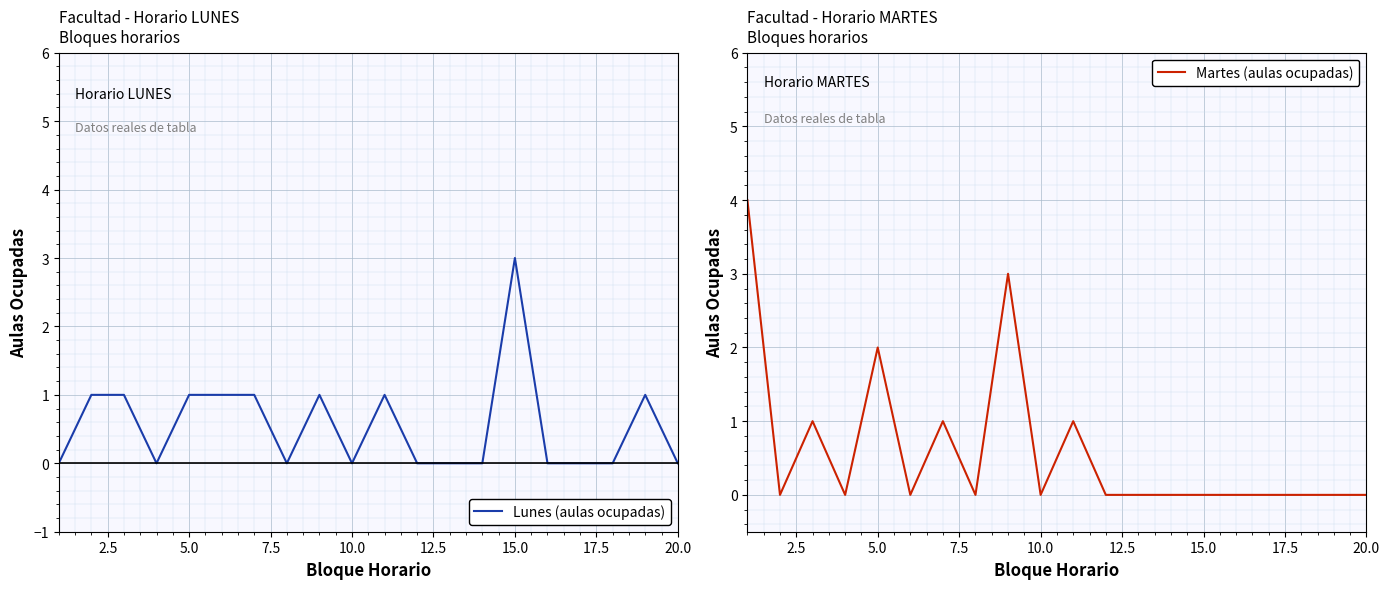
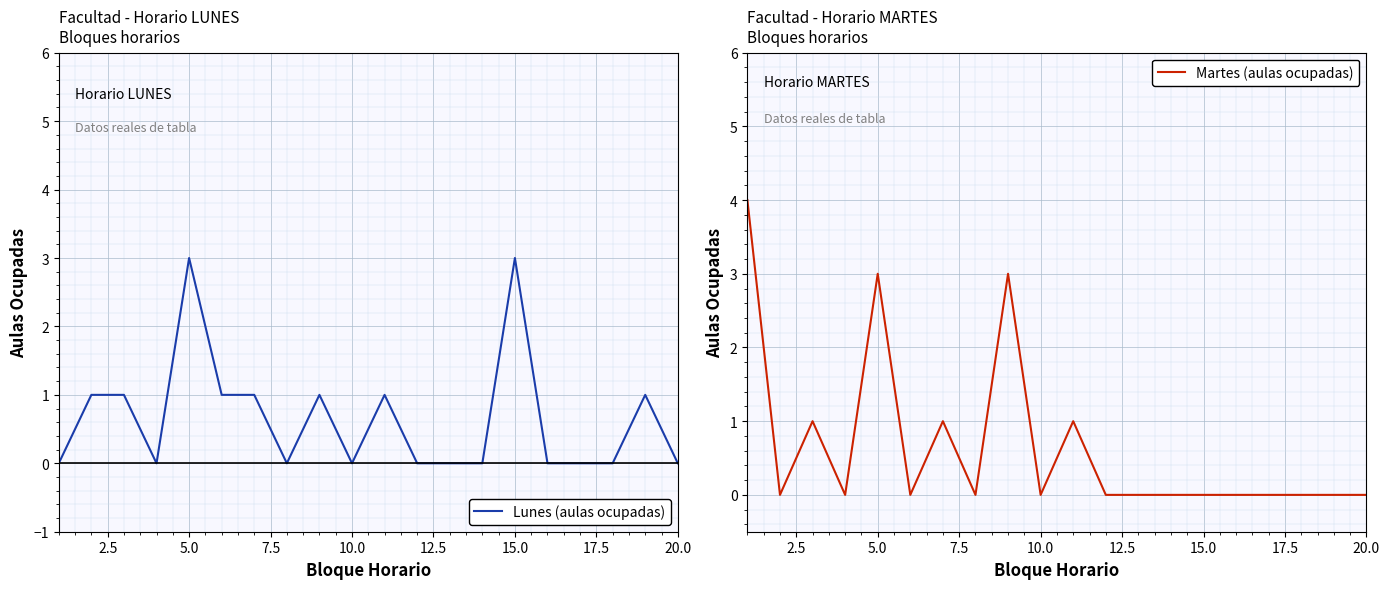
Facultad - Horario LUNES Bloques horarios, 5.0: 1 -> 3
Facultad - Horario MARTES Bloques horarios, 5.0: 2 -> 3
